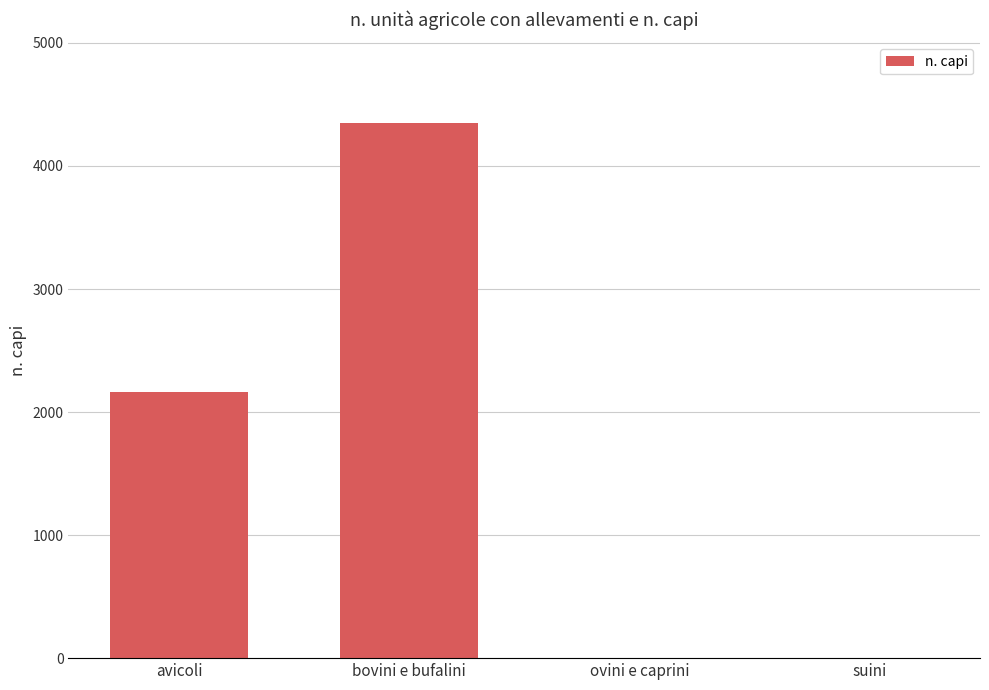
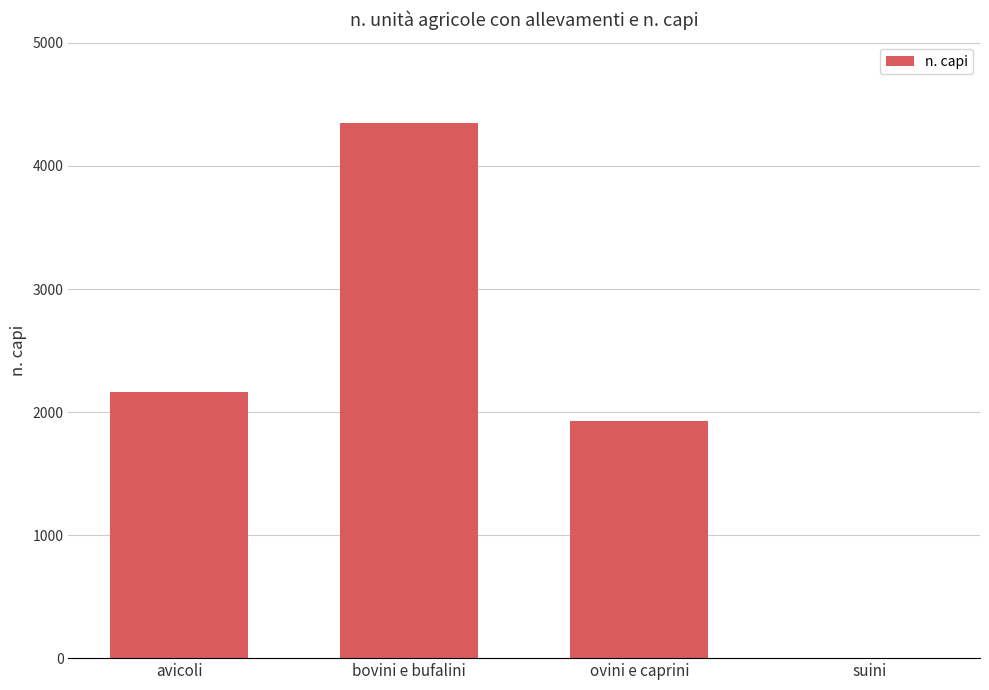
ovini e caprini: 0 -> 1930
